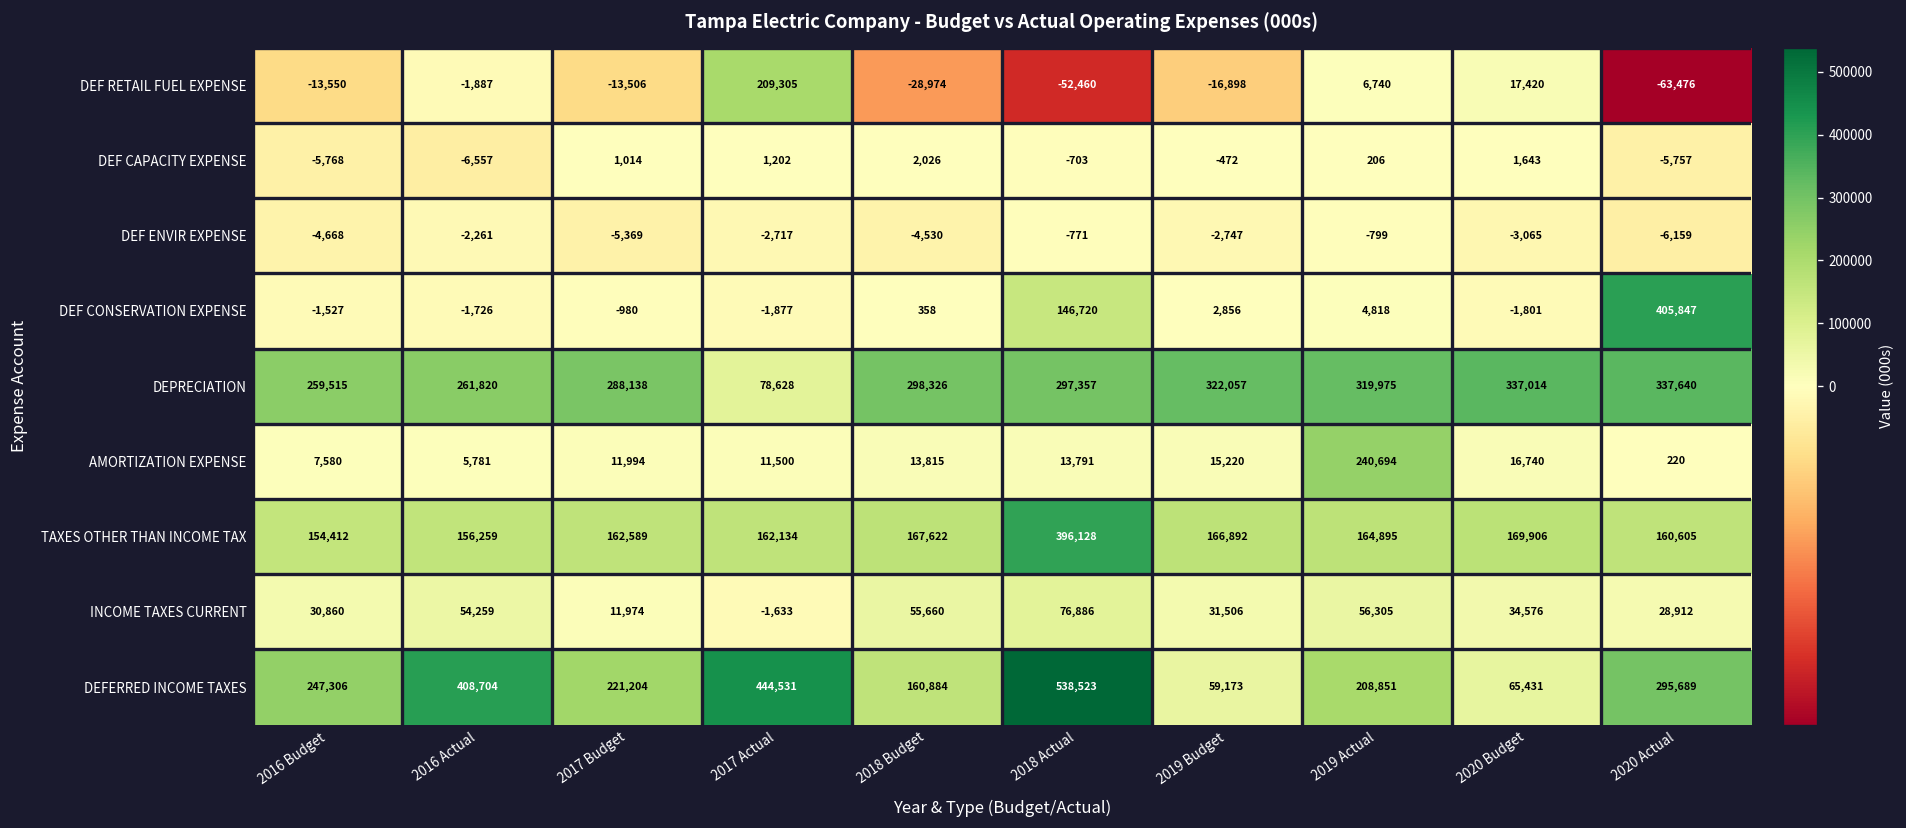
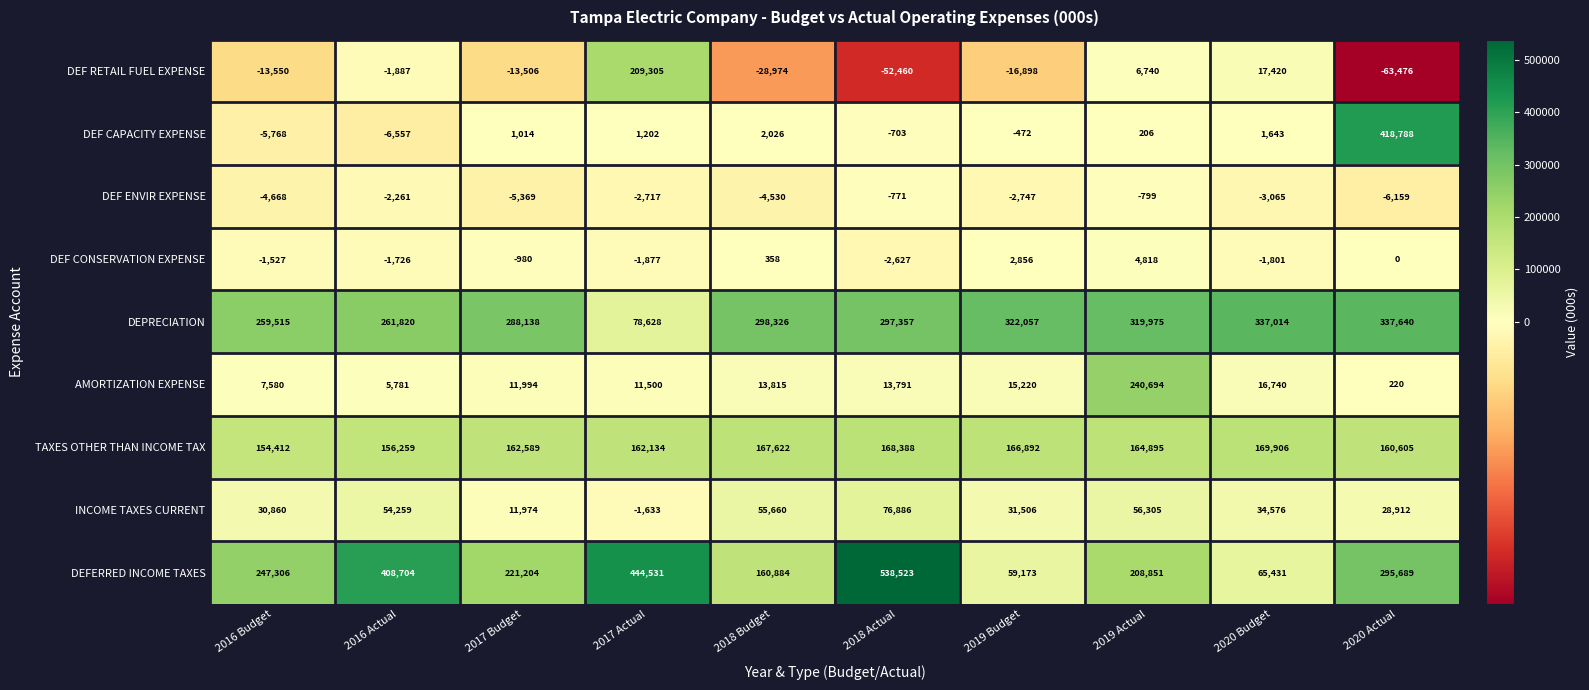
DEF CAPACITY EXPENSE, 2020 Actual: -5,757 -> 418,788
DEF CONSERVATION EXPENSE, 2018 Actual: 146,720 -> -2,627
DEF CONSERVATION EXPENSE, 2020 Actual: 405,847 -> 0
TAXES OTHER THAN INCOME TAX, 2018 Actual: 396,128 -> 168,388
